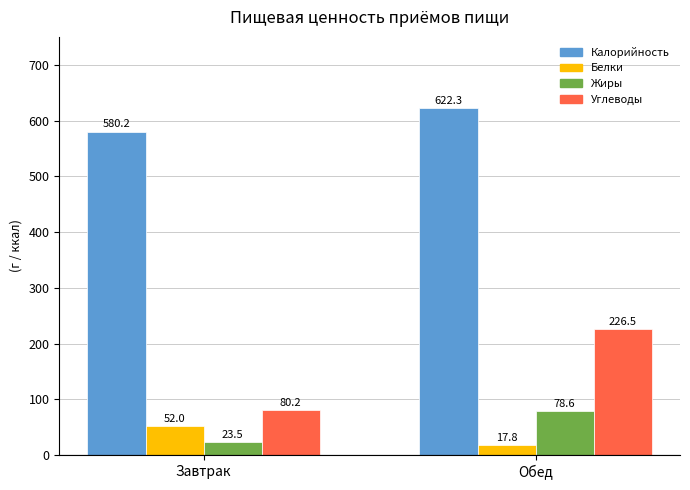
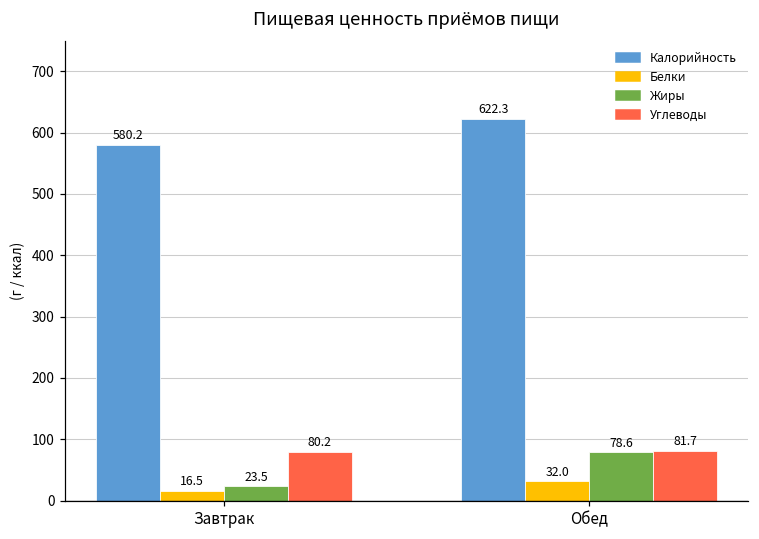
Белки, Завтрак: 52.0 -> 16.5
Белки, Обед: 17.8 -> 32.0
Углеводы, Обед: 226.5 -> 81.7
